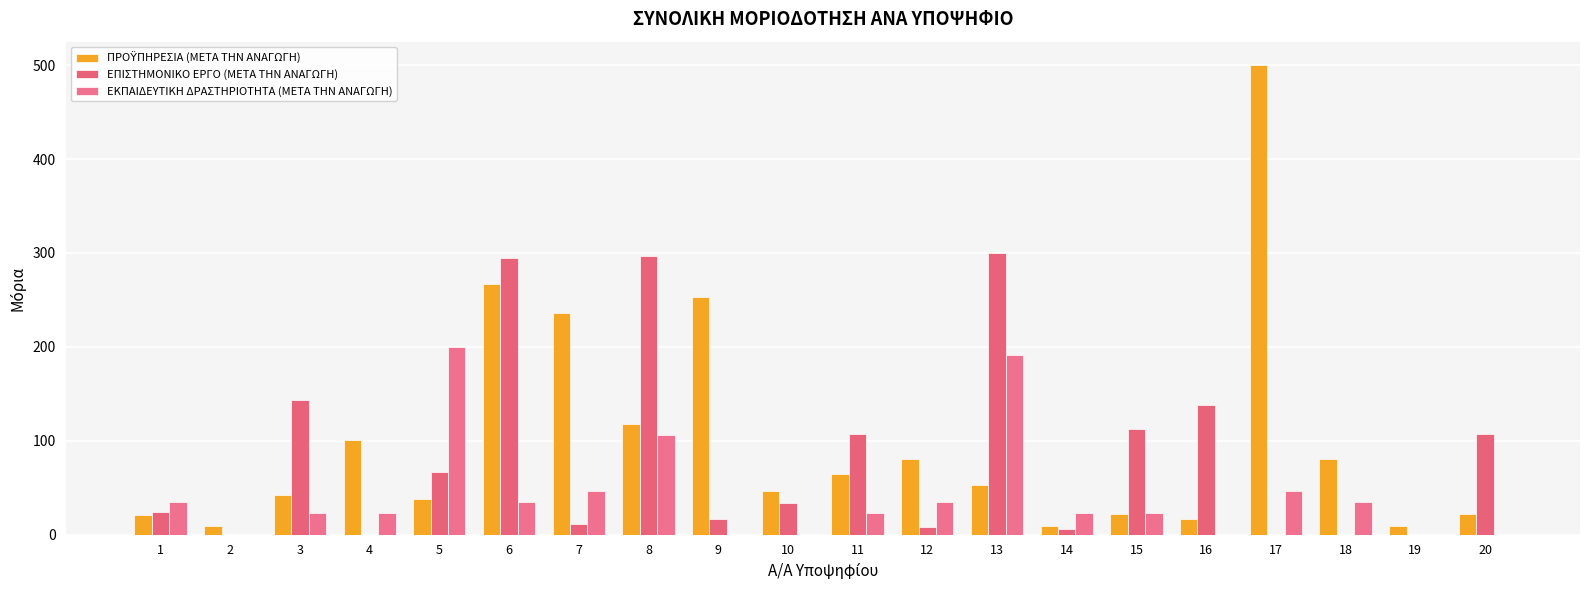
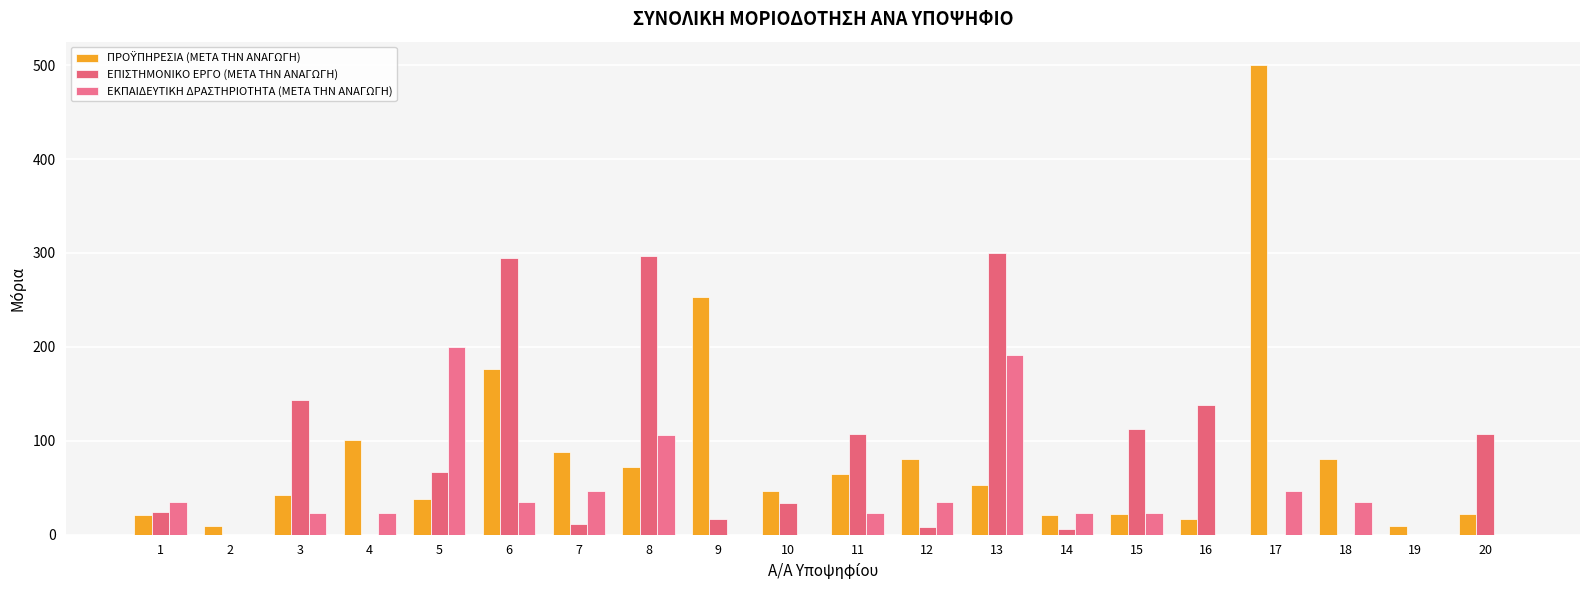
ΠΡΟΫΠΗΡΕΣΙΑ (ΜΕΤΑ ΤΗΝ ΑΝΑΓΩΓΗ), 6: 270 -> 180
ΠΡΟΫΠΗΡΕΣΙΑ (ΜΕΤΑ ΤΗΝ ΑΝΑΓΩΓΗ), 7: 240 -> 90
ΠΡΟΫΠΗΡΕΣΙΑ (ΜΕΤΑ ΤΗΝ ΑΝΑΓΩΓΗ), 8: 120 -> 70
ΠΡΟΫΠΗΡΕΣΙΑ (ΜΕΤΑ ΤΗΝ ΑΝΑΓΩΓΗ), 14: 10 -> 20
